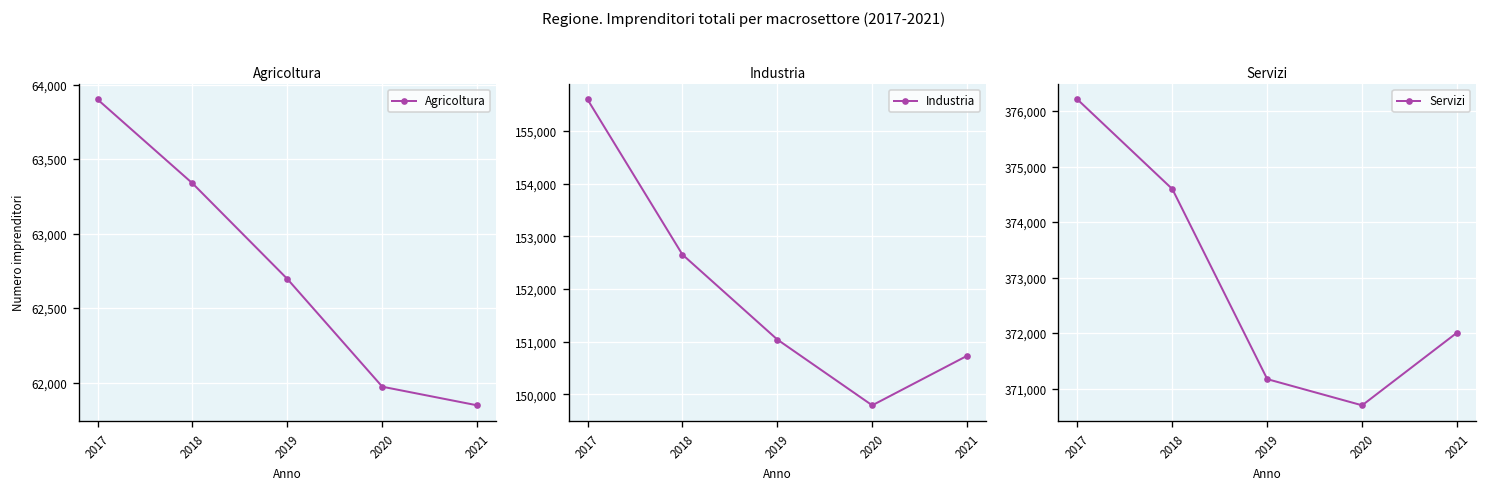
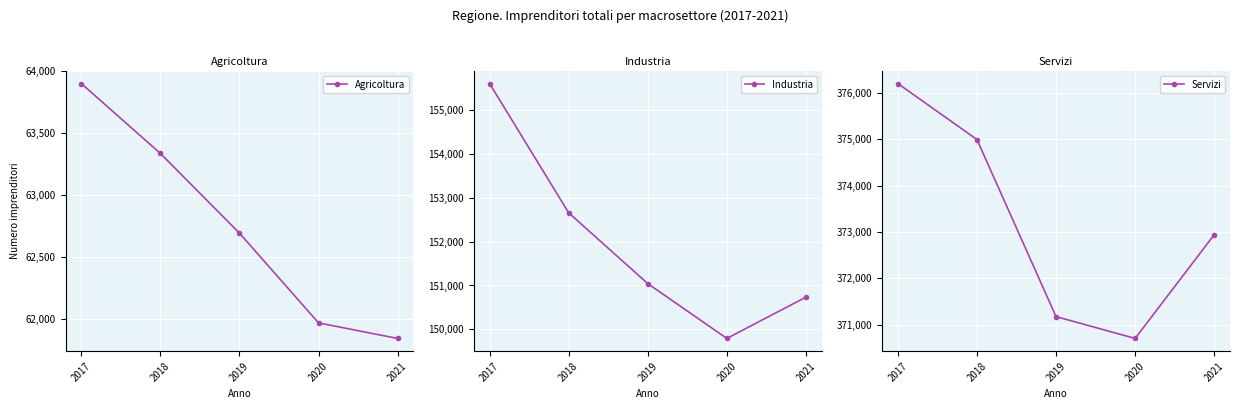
Servizi, 2018: 374,600 -> 375,000
Servizi, 2021: 372,000 -> 372,900
